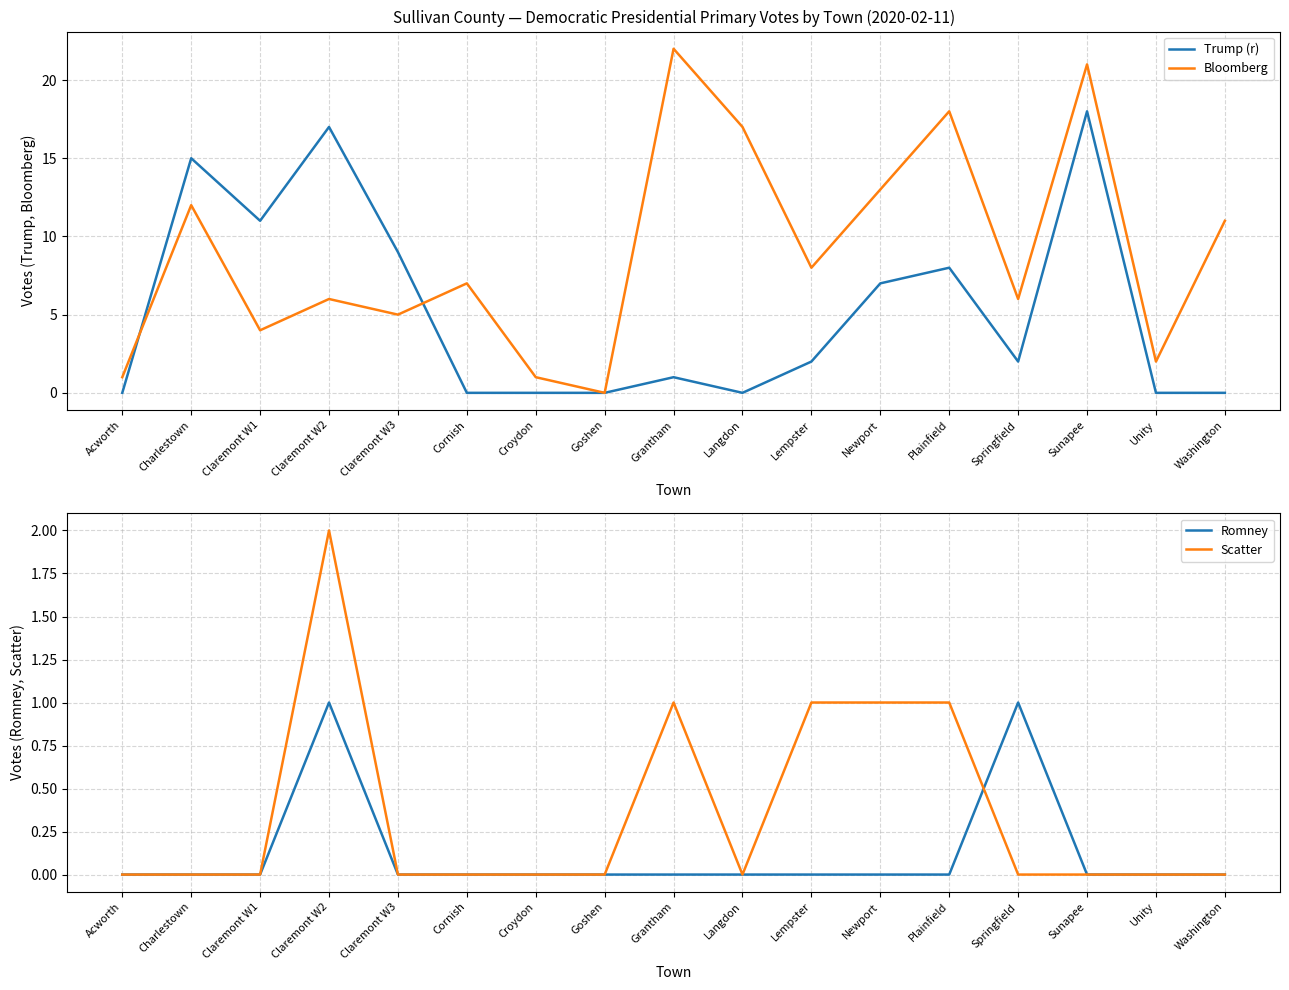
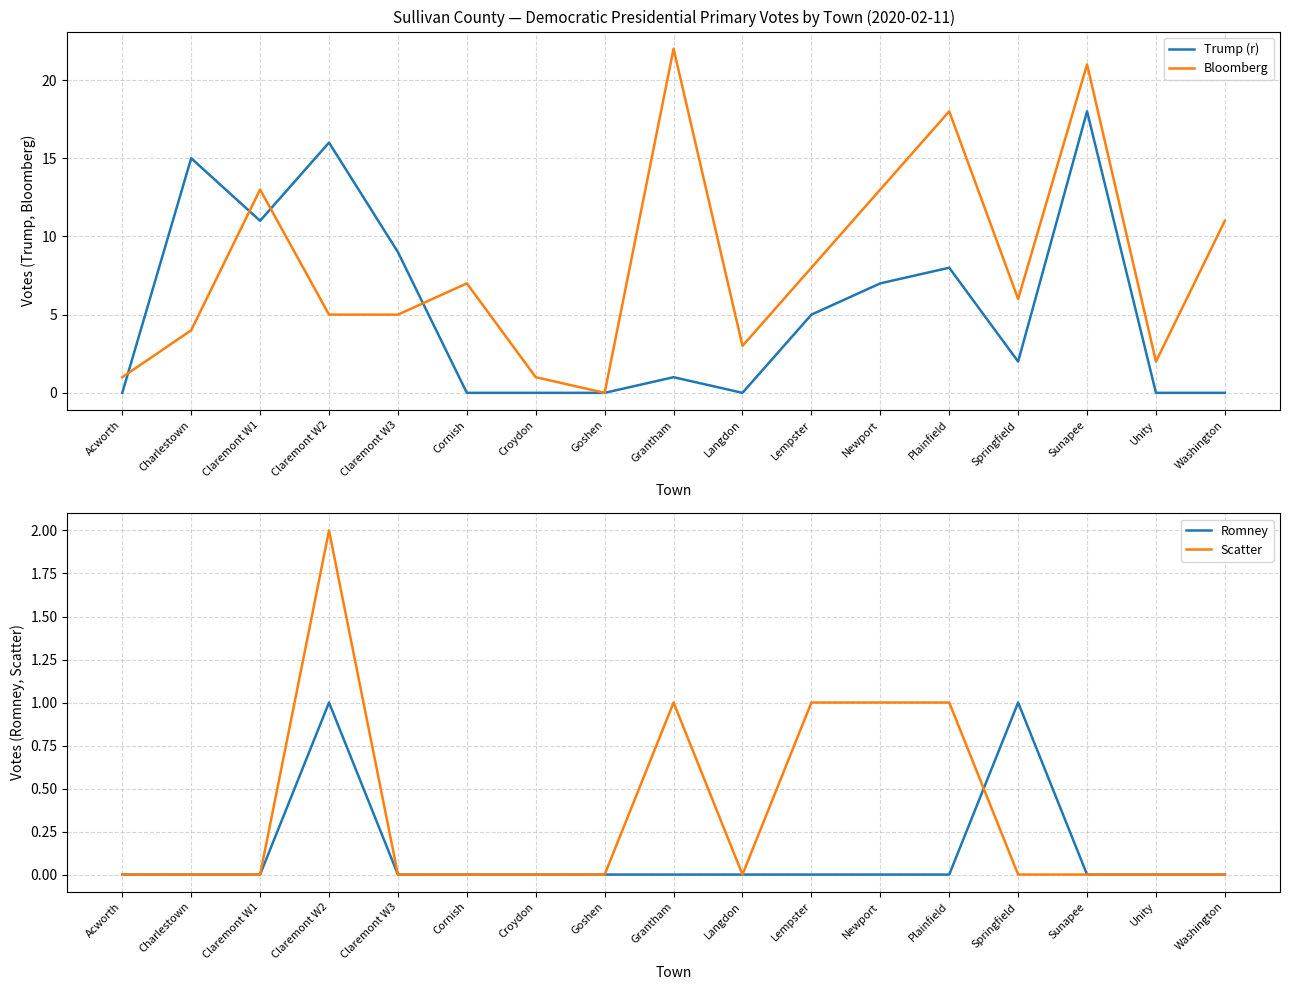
Sullivan County — Democratic Presidential Primary Votes by Town (2020-02-11), Bloomberg, Charlestown: 12 -> 4
Sullivan County — Democratic Presidential Primary Votes by Town (2020-02-11), Bloomberg, Claremont W1: 4 -> 13
Sullivan County — Democratic Presidential Primary Votes by Town (2020-02-11), Trump (r), Claremont W2: 17 -> 16
Sullivan County — Democratic Presidential Primary Votes by Town (2020-02-11), Bloomberg, Claremont W2: 6 -> 5
Sullivan County — Democratic Presidential Primary Votes by Town (2020-02-11), Bloomberg, Langdon: 17 -> 3
Sullivan County — Democratic Presidential Primary Votes by Town (2020-02-11), Trump (r), Lempster: 2 -> 5
